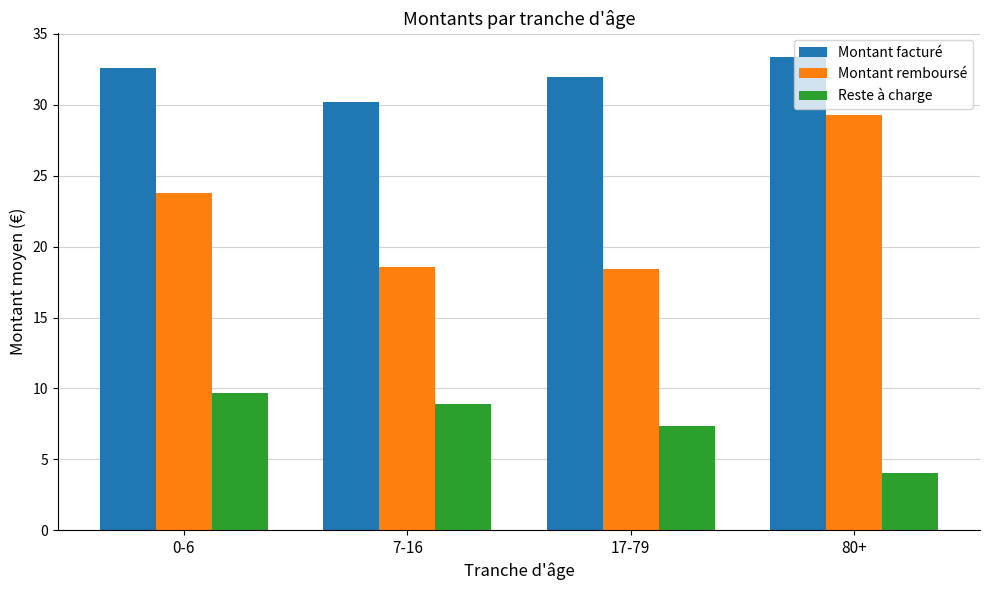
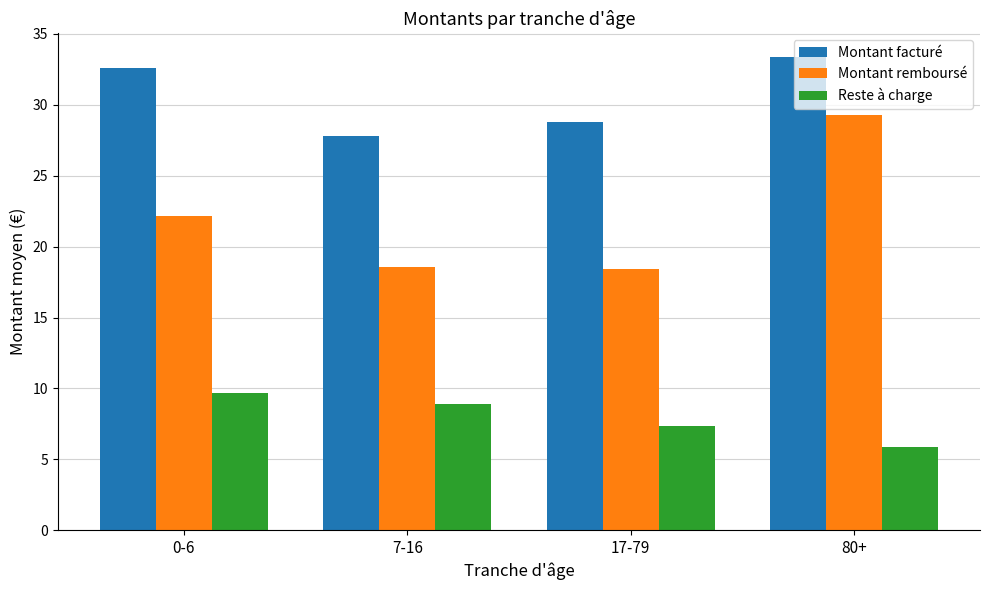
Montant remboursé, 0-6: 23.8 -> 22.2
Montant facturé, 7-16: 30.2 -> 27.8
Montant facturé, 17-79: 32.0 -> 28.8
Reste à charge, 80+: 4.1 -> 5.9
